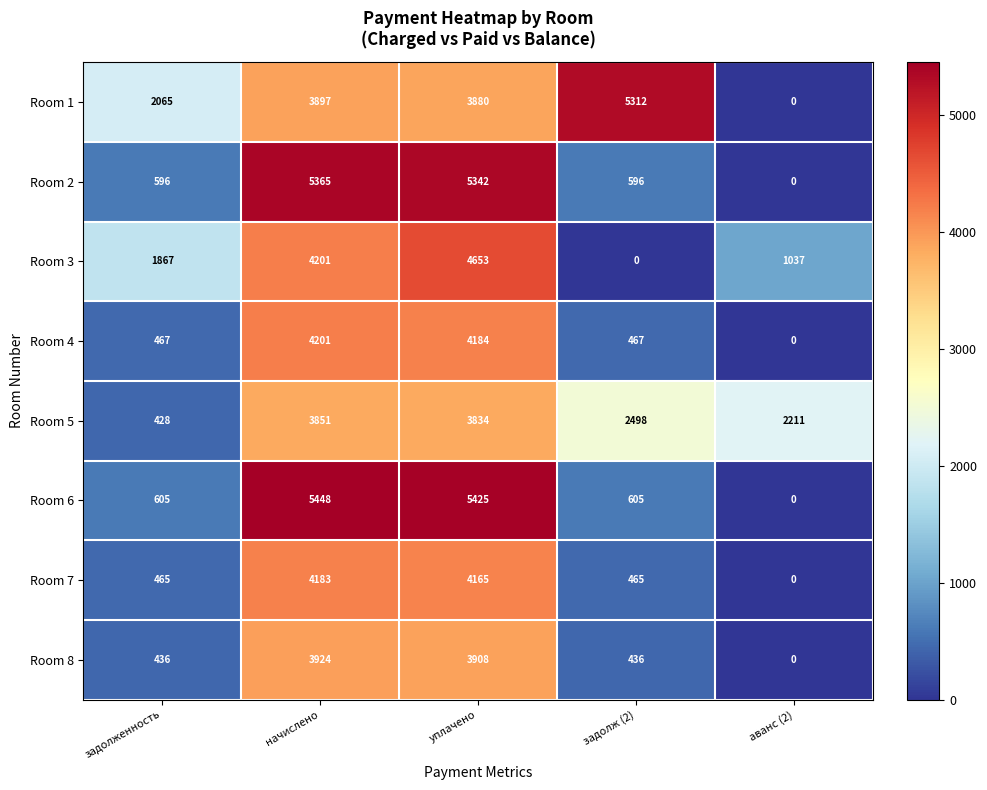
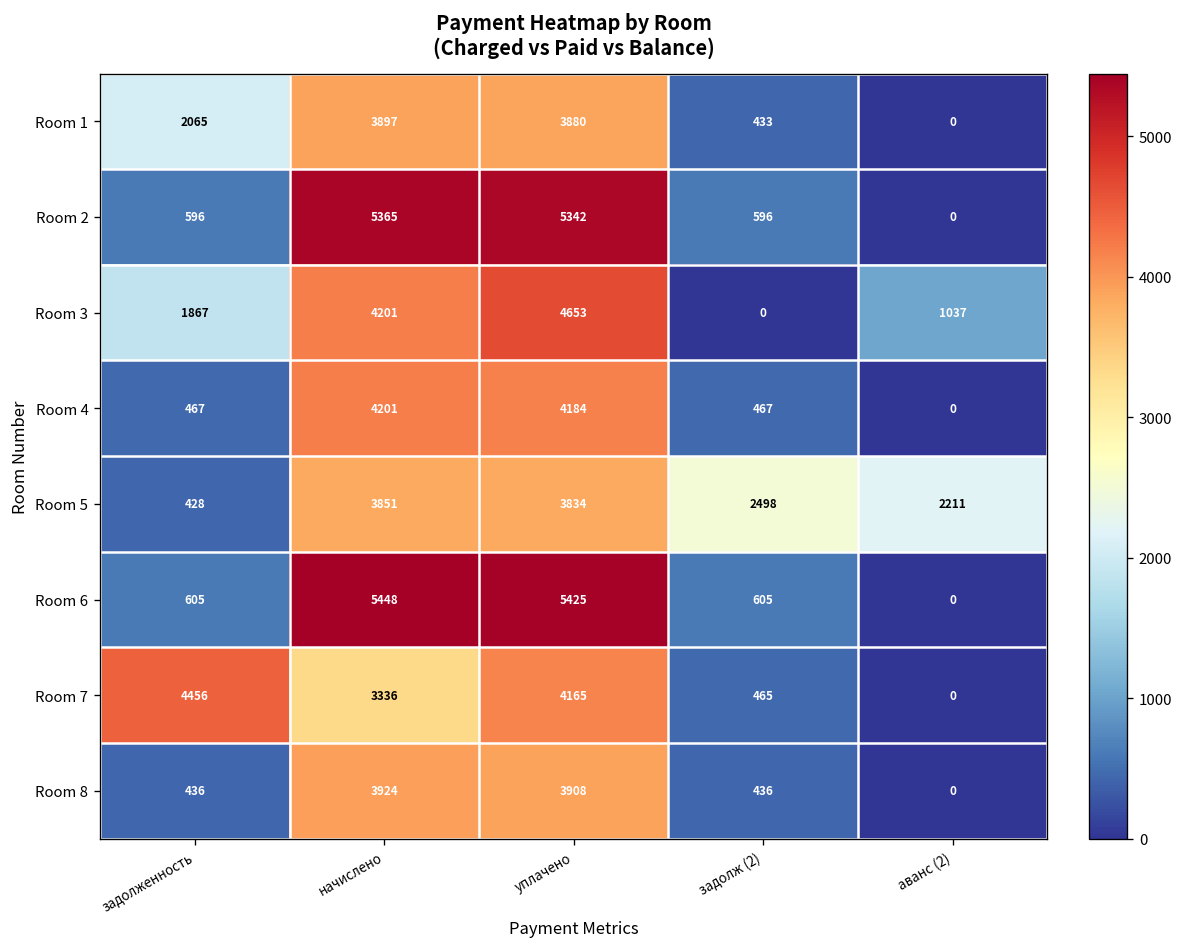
Room 1, задолж (2): 5312 -> 433
Room 7, задолженность: 465 -> 4456
Room 7, начислено: 4183 -> 3336
